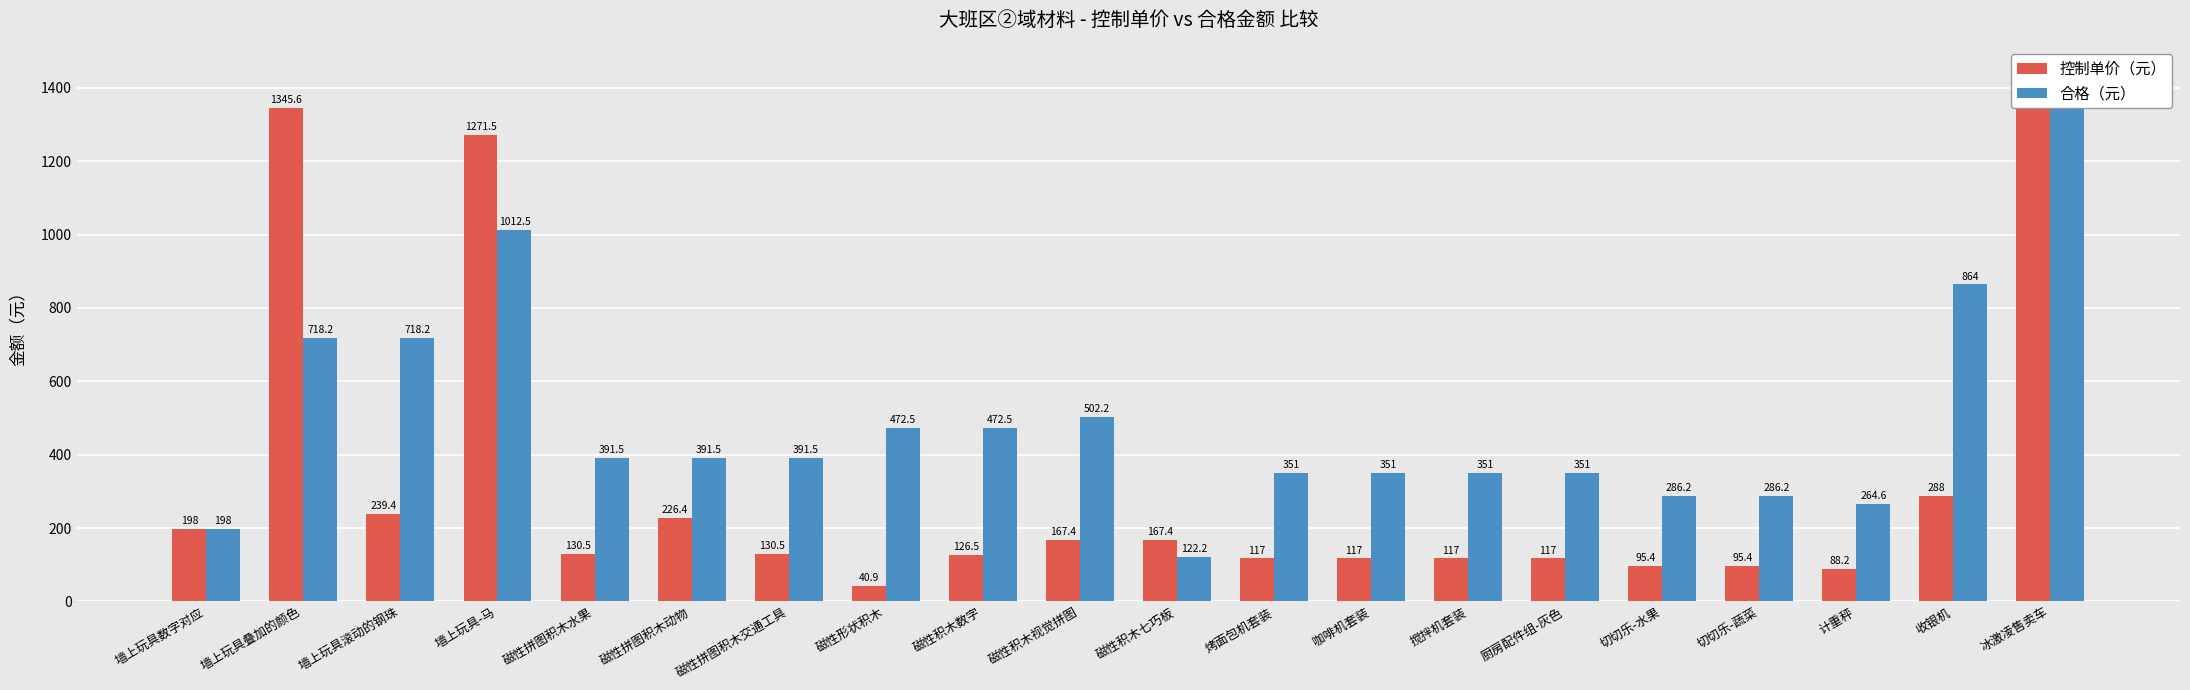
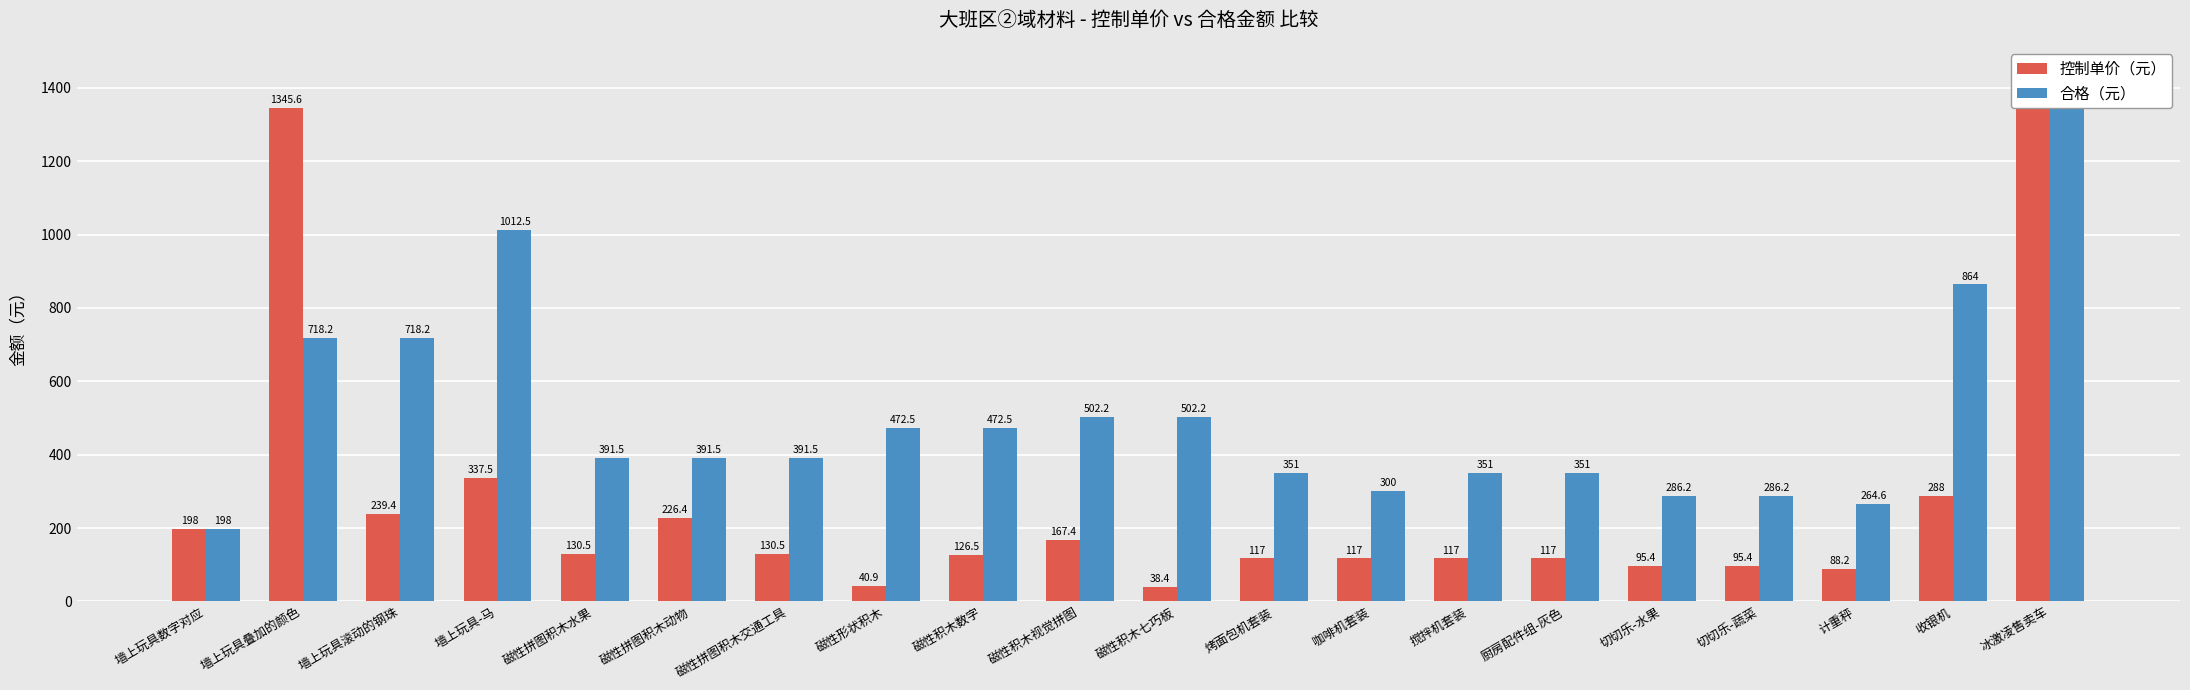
控制单价（元）, 墙上玩具-马: 1271.5 -> 337.5
控制单价（元）, 磁性积木七巧板: 167.4 -> 38.4
合格（元）, 磁性积木七巧板: 122.2 -> 502.2
合格（元）, 咖啡机套装: 351 -> 300
